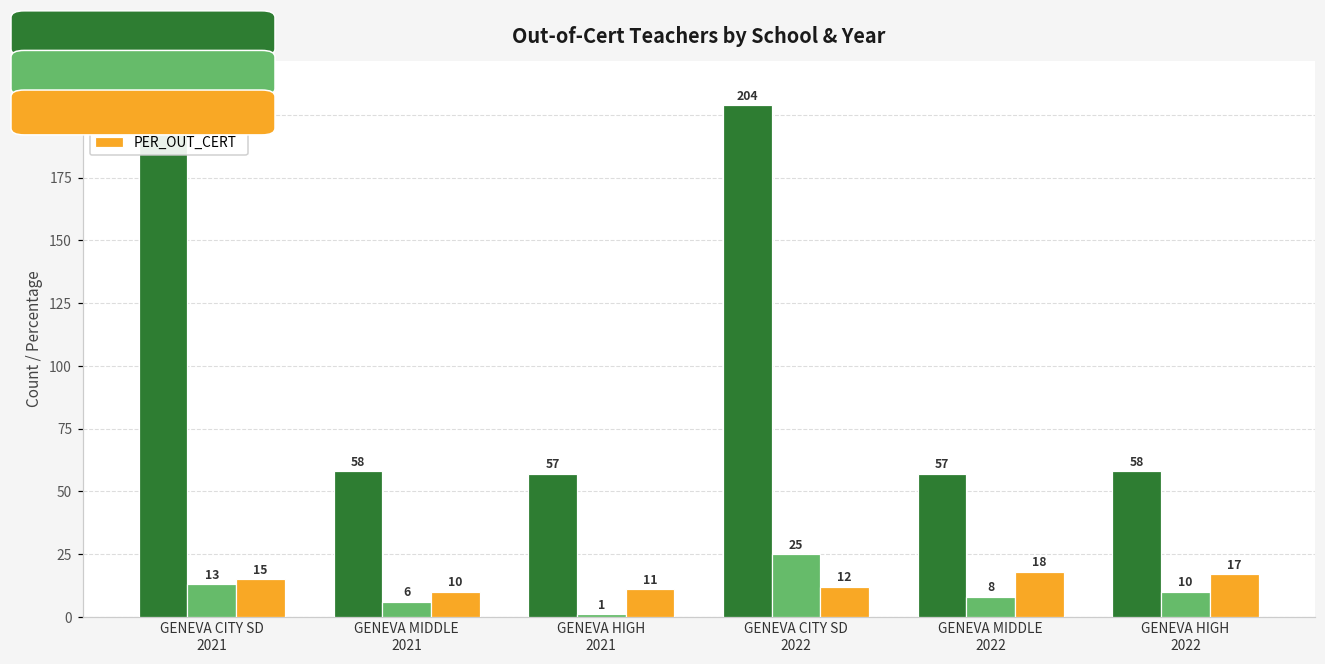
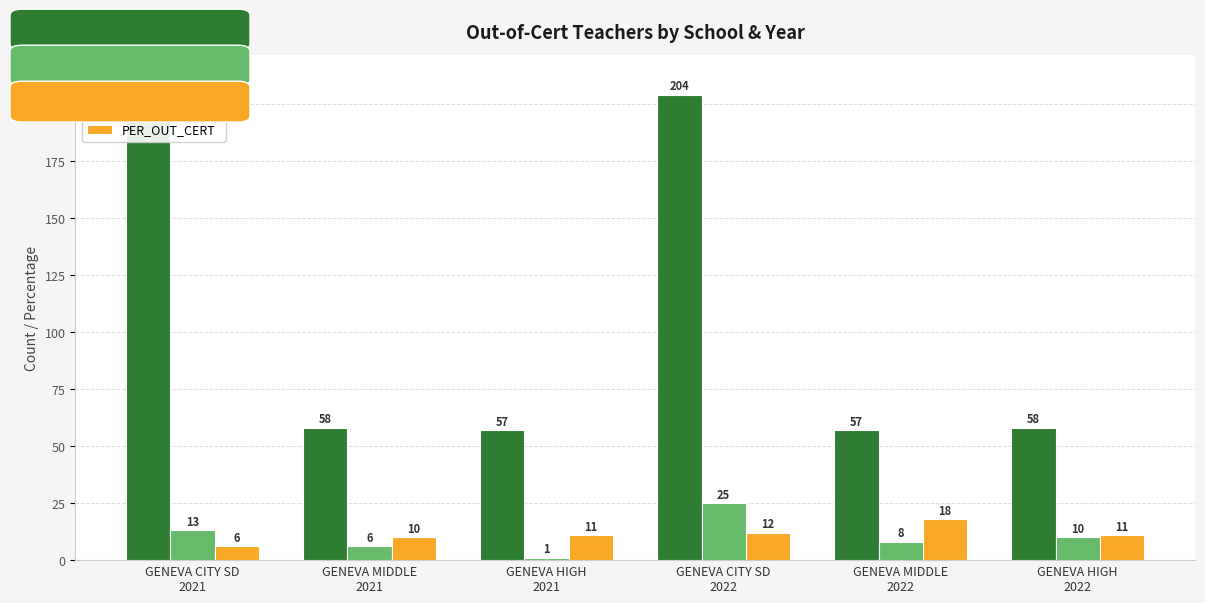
PER_OUT_CERT, GENEVA CITY SD 2021: 15 -> 6
PER_OUT_CERT, GENEVA HIGH 2022: 17 -> 11
